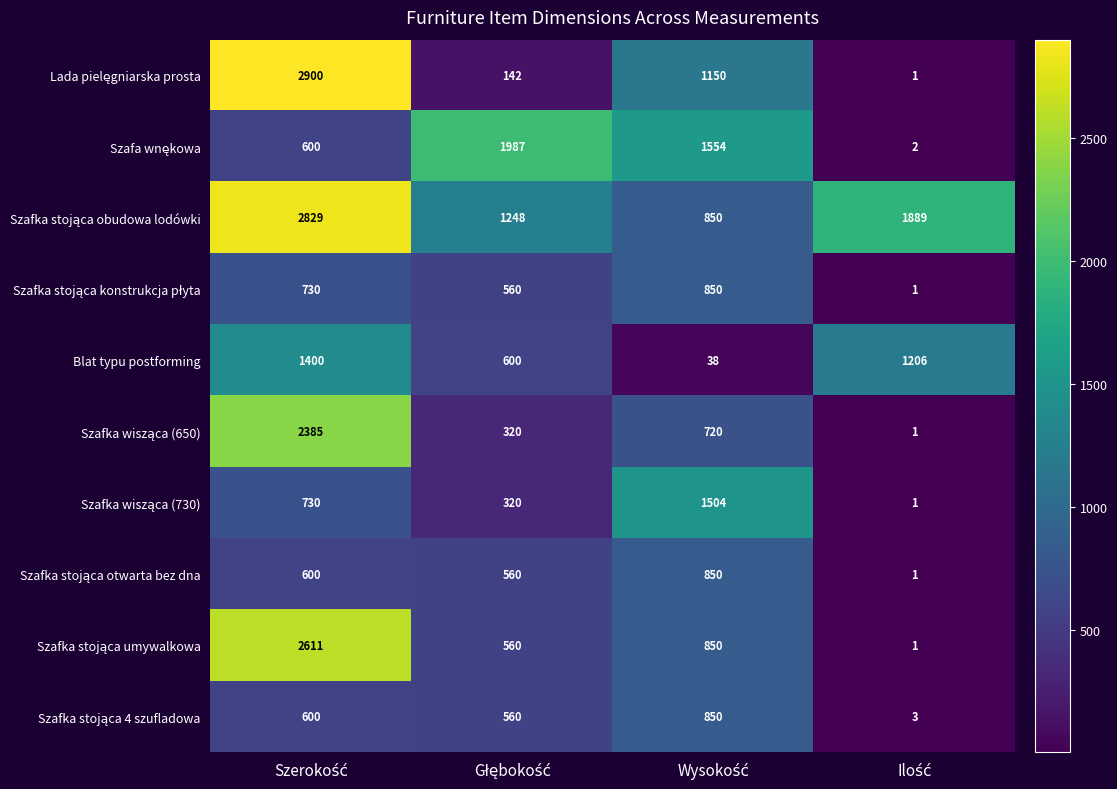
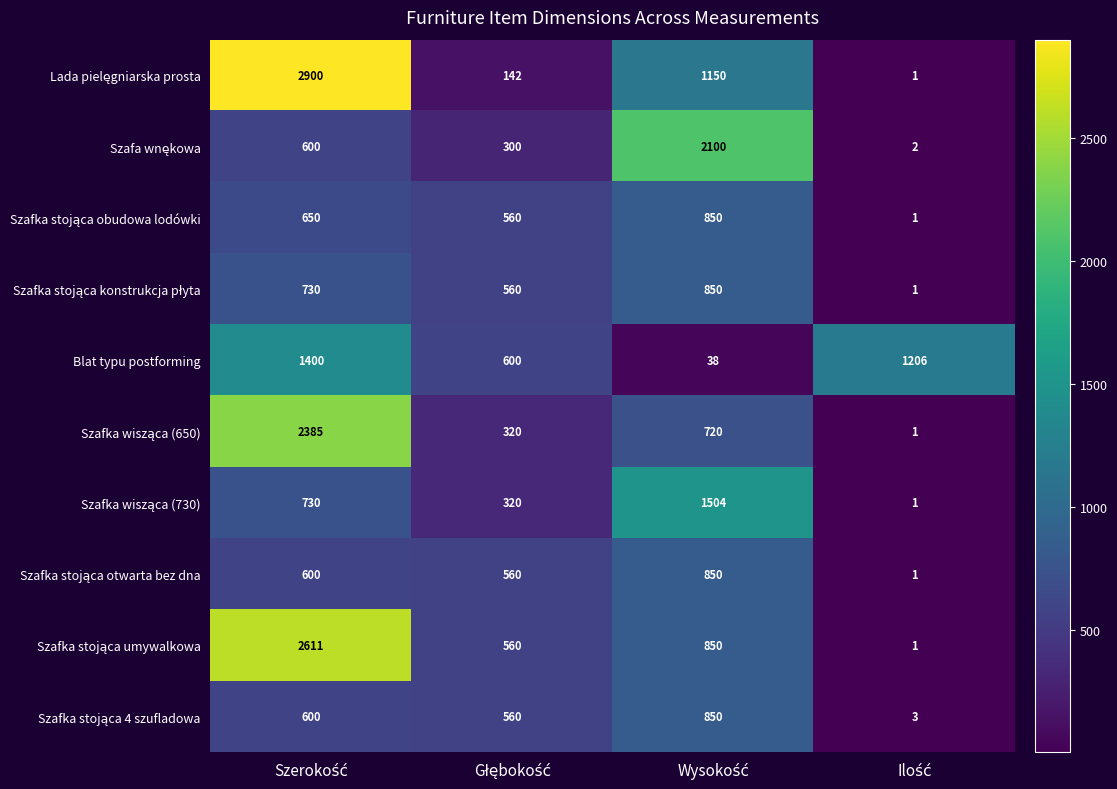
Szafa wnękowa, Głębokość: 1987 -> 300
Szafa wnękowa, Wysokość: 1554 -> 2100
Szafka stojąca obudowa lodówki, Szerokość: 2829 -> 650
Szafka stojąca obudowa lodówki, Głębokość: 1248 -> 560
Szafka stojąca obudowa lodówki, Ilość: 1889 -> 1
